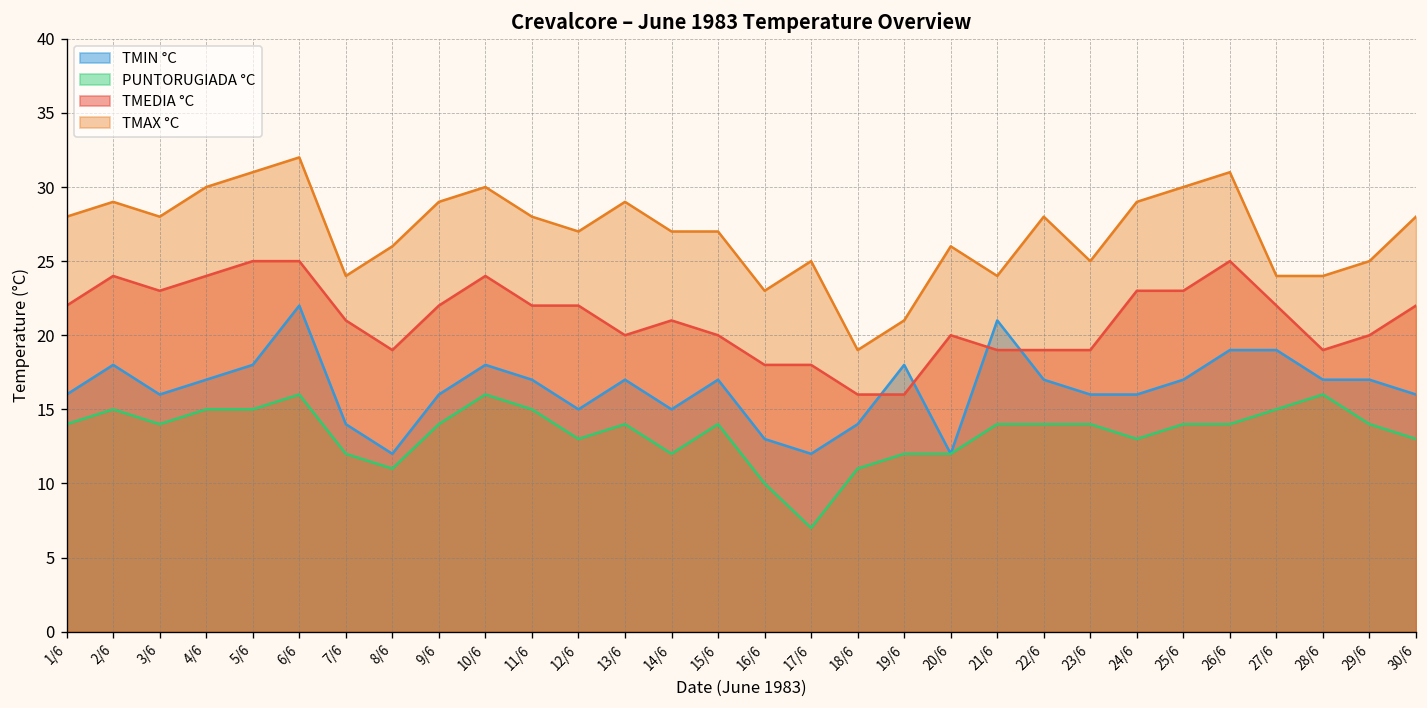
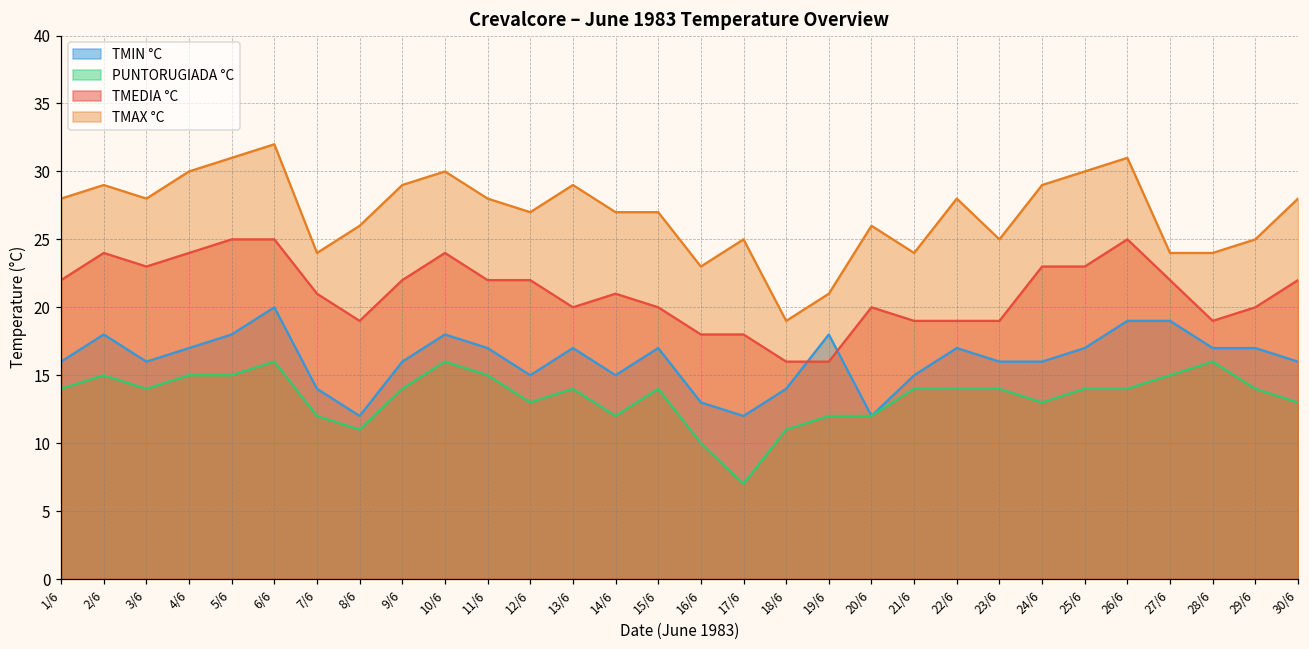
TMIN °C, 6/6: 22 -> 20
TMIN °C, 21/6: 21 -> 15
